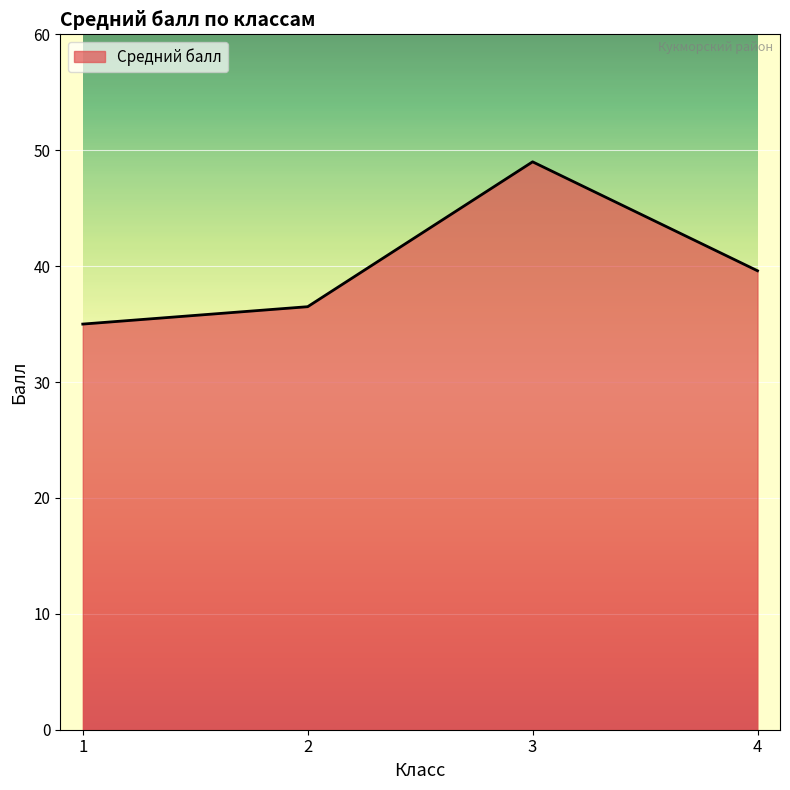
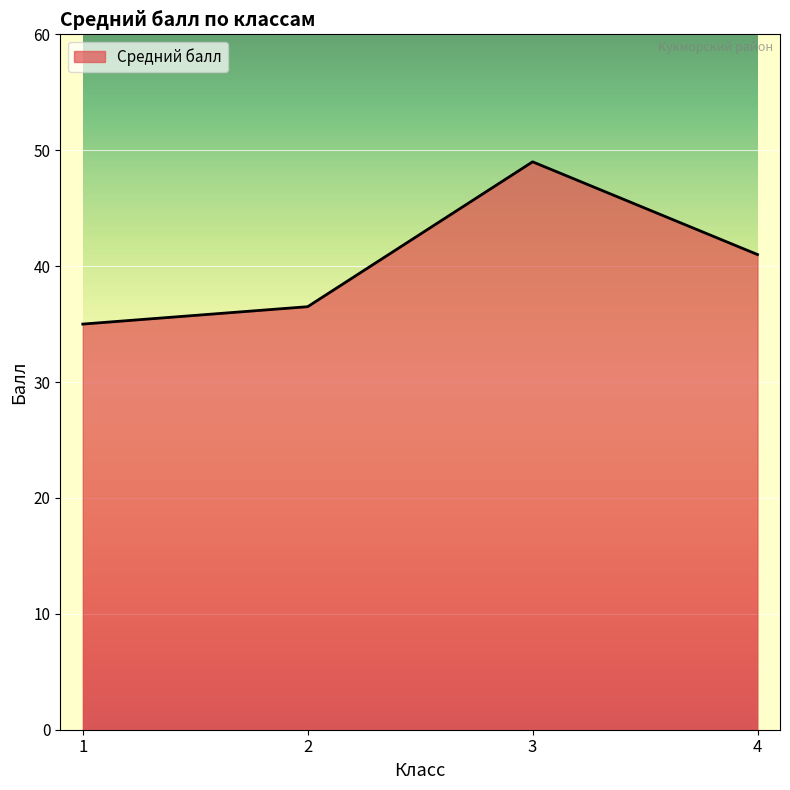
4: 39.6 -> 41.0
